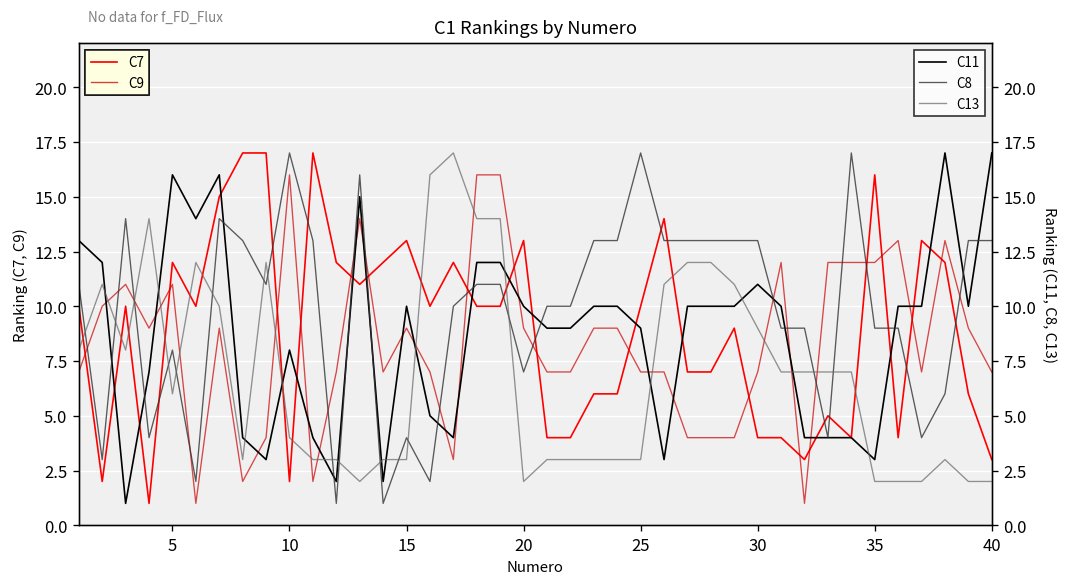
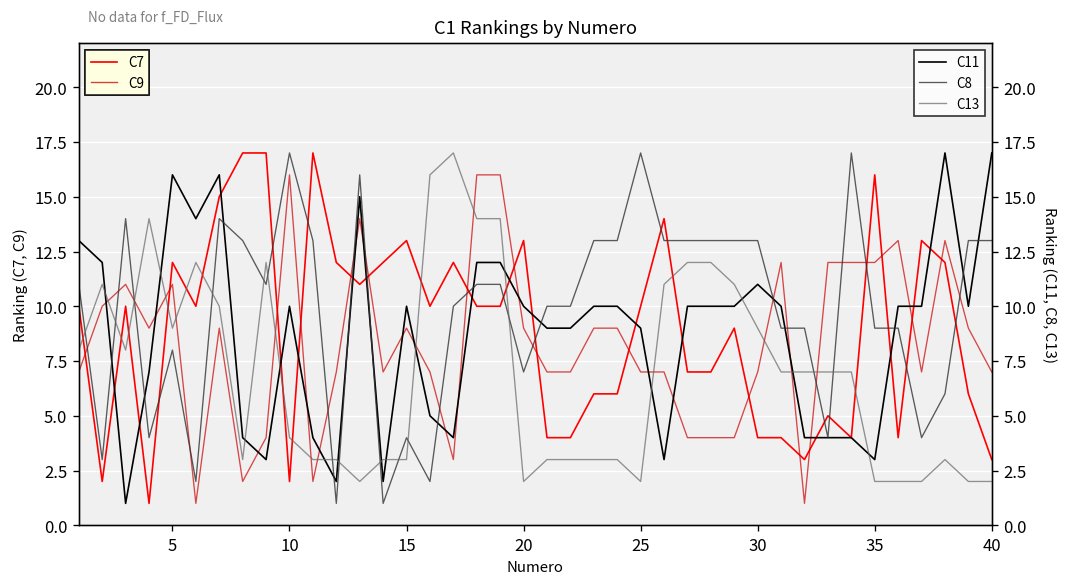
C13, 5: 6 -> 9
C11, 10: 8 -> 10
C13, 25: 3 -> 2
